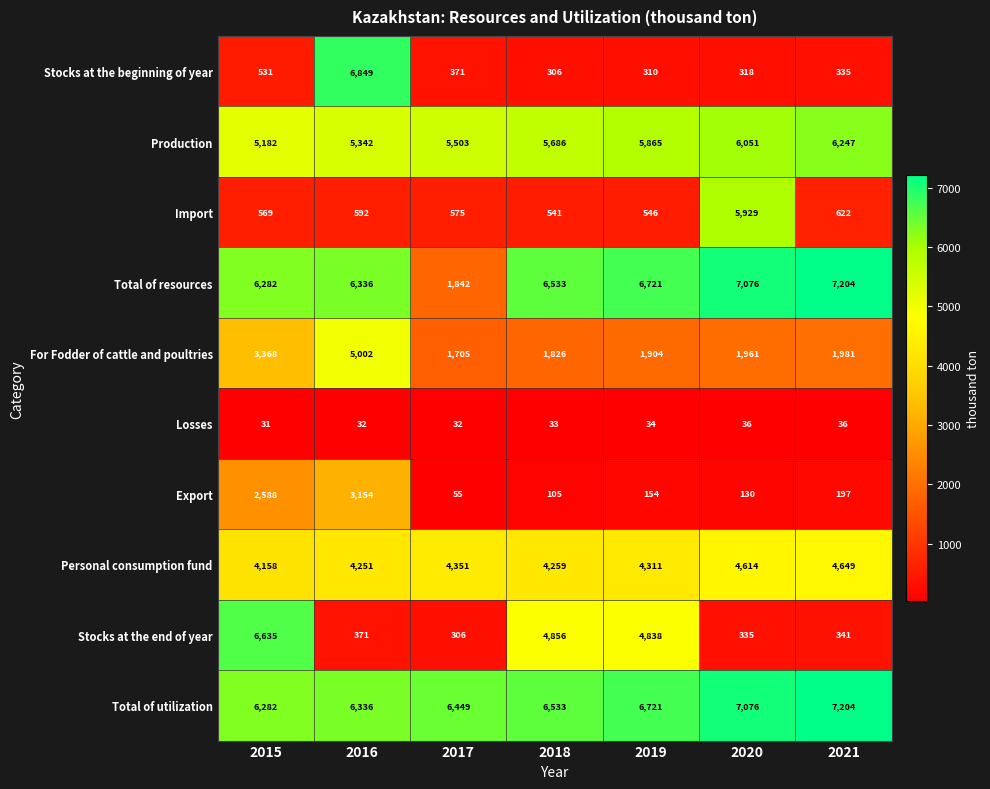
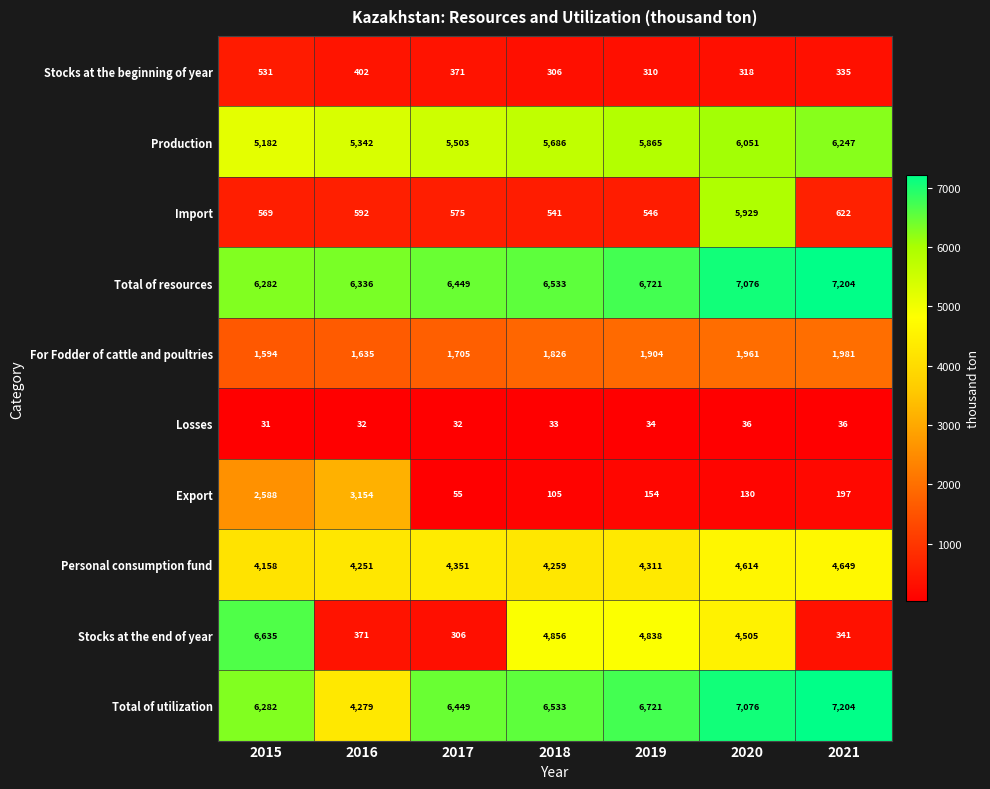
Stocks at the beginning of year, 2016: 6,849 -> 402
Total of resources, 2017: 1,842 -> 6,449
For Fodder of cattle and poultries, 2015: 3,368 -> 1,594
For Fodder of cattle and poultries, 2016: 5,002 -> 1,635
Stocks at the end of year, 2020: 335 -> 4,505
Total of utilization, 2016: 6,336 -> 4,279
